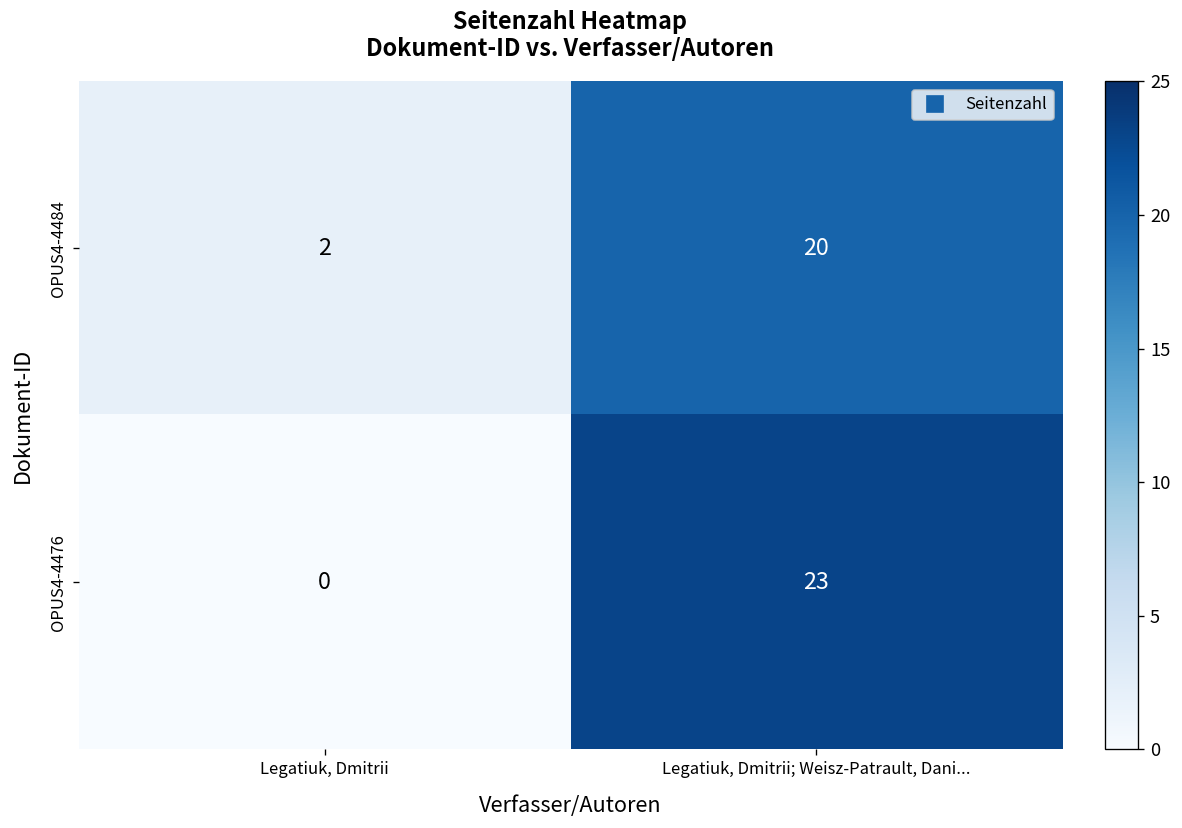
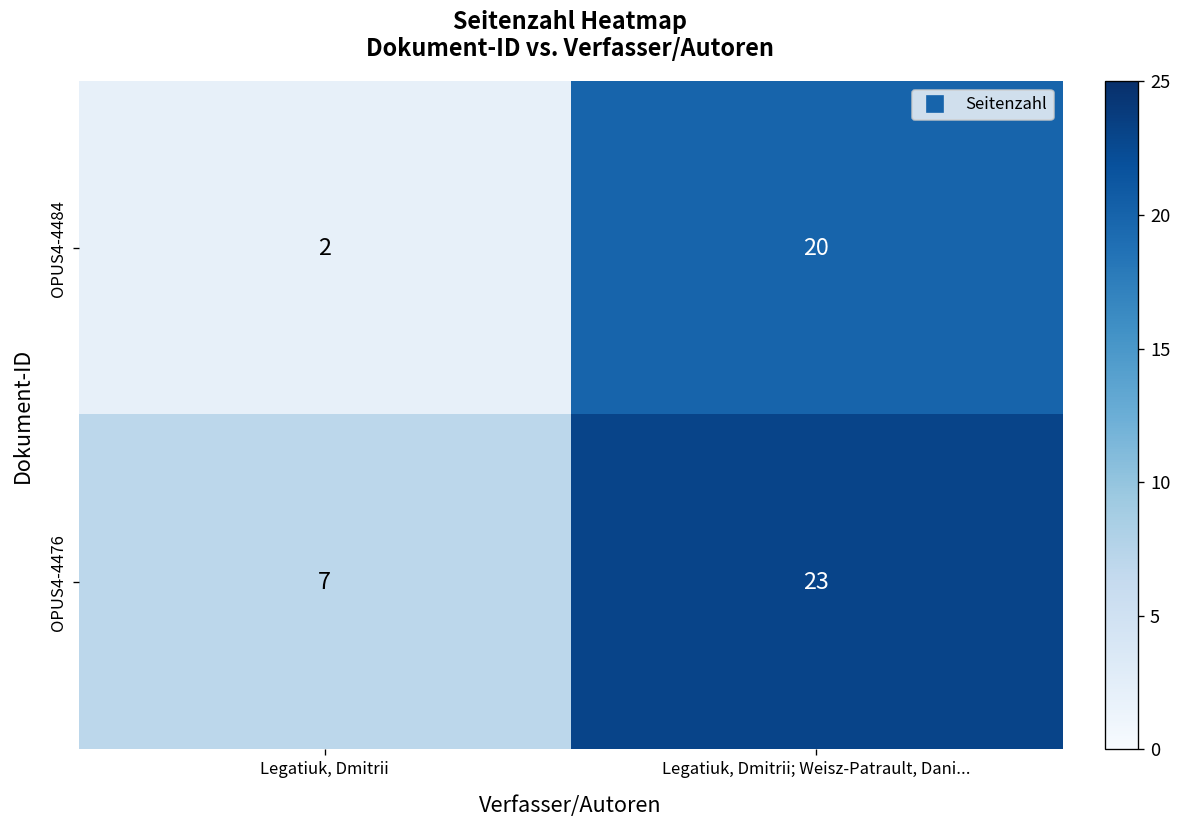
OPUS4-4476, Legatiuk, Dmitrii: 0 -> 7
